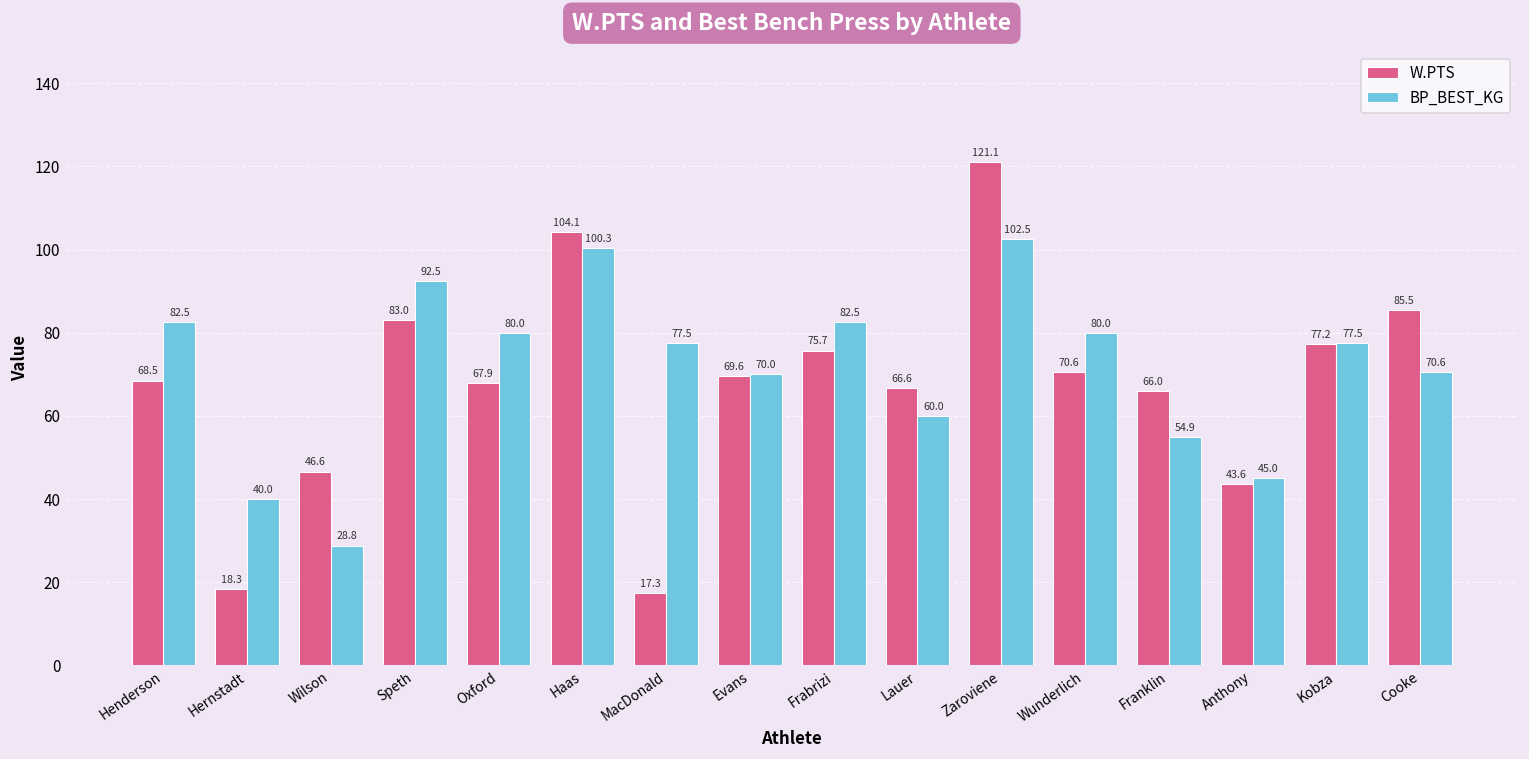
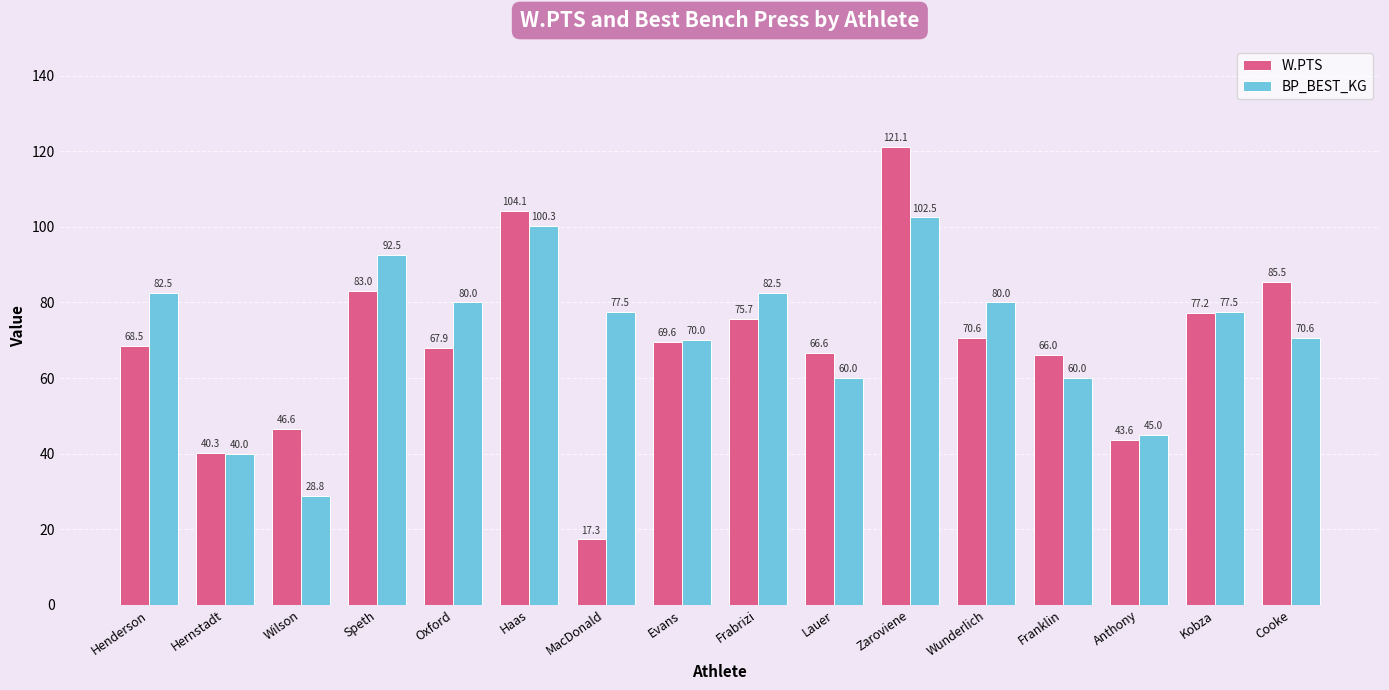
W.PTS, Hernstadt: 18.3 -> 40.3
BP_BEST_KG, Franklin: 54.9 -> 60.0
